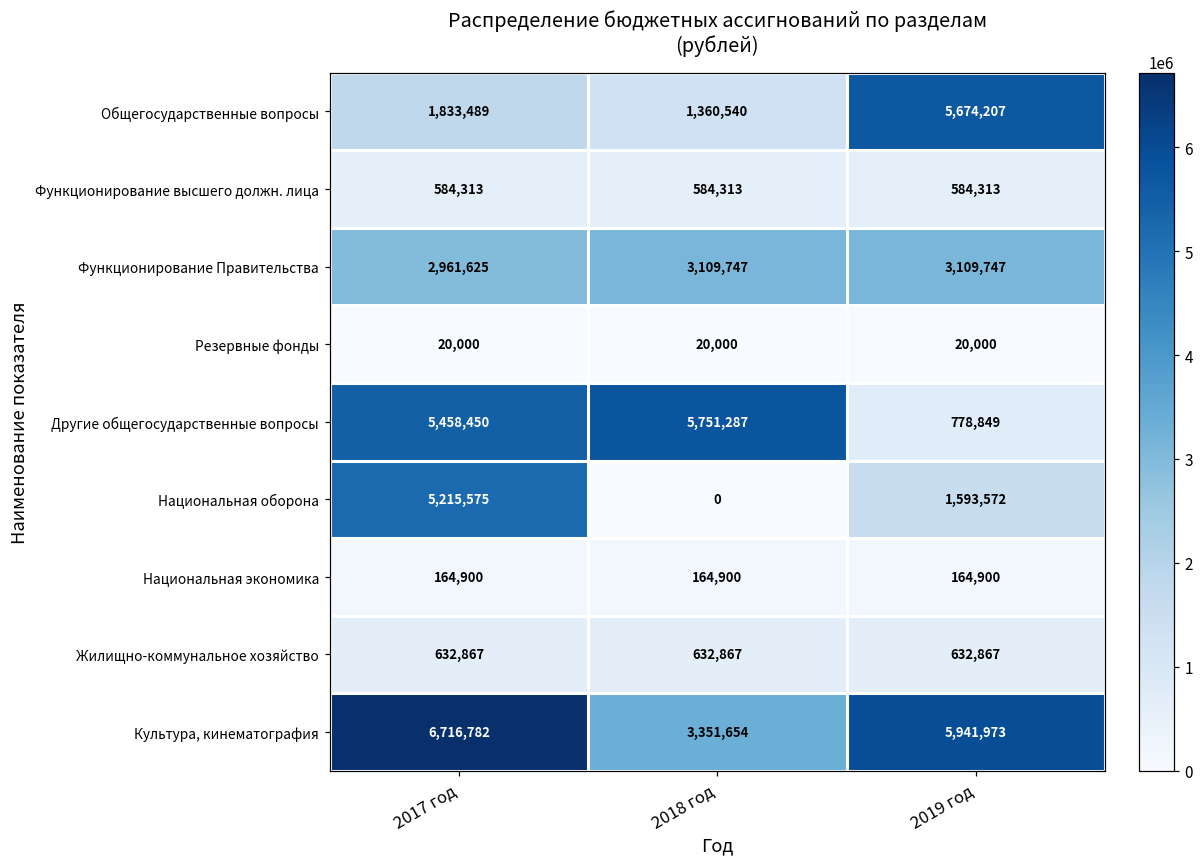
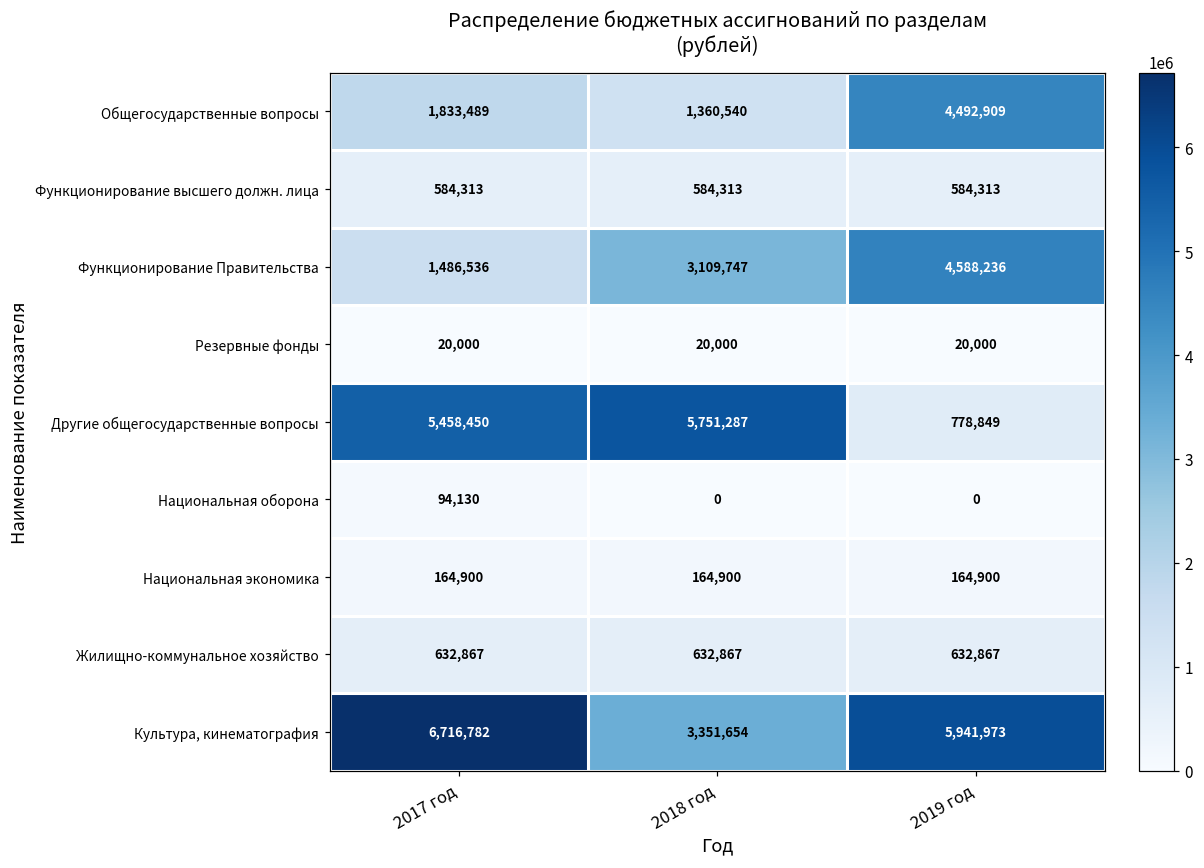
Общегосударственные вопросы, 2019 год: 5,674,207 -> 4,492,909
Функционирование Правительства, 2017 год: 2,961,625 -> 1,486,536
Функционирование Правительства, 2019 год: 3,109,747 -> 4,588,236
Национальная оборона, 2017 год: 5,215,575 -> 94,130
Национальная оборона, 2019 год: 1,593,572 -> 0
